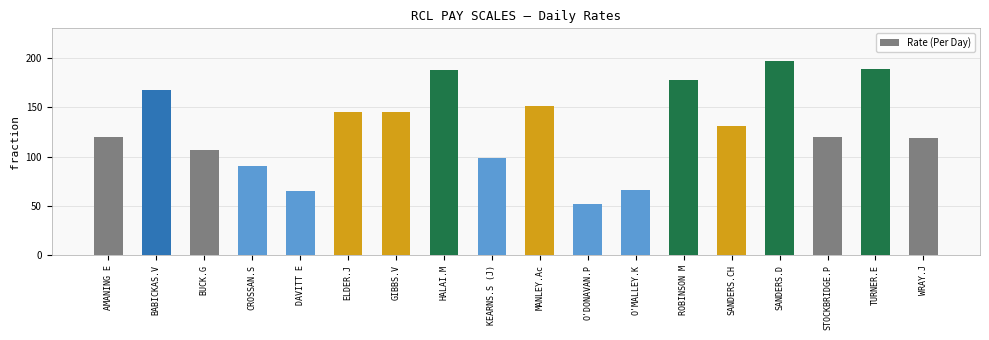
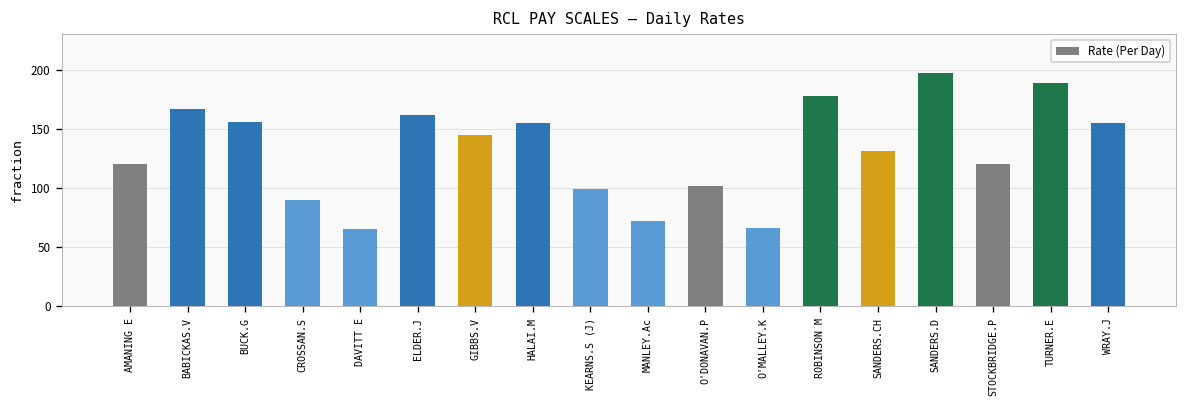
BUCK.G: 110 -> 160
ELDER.J: 150 -> 160
HALAI.M: 190 -> 160
MANLEY.Ac: 150 -> 70
O'DONAVAN.P: 50 -> 100
WRAY.J: 120 -> 160
